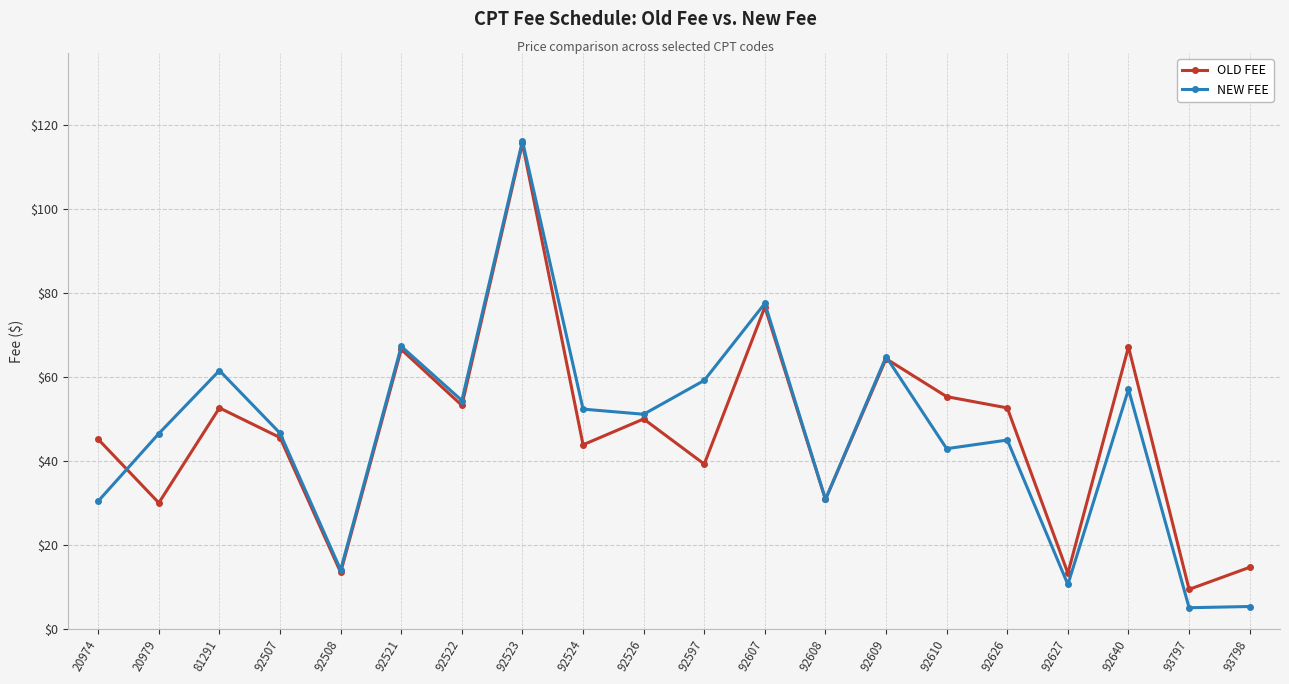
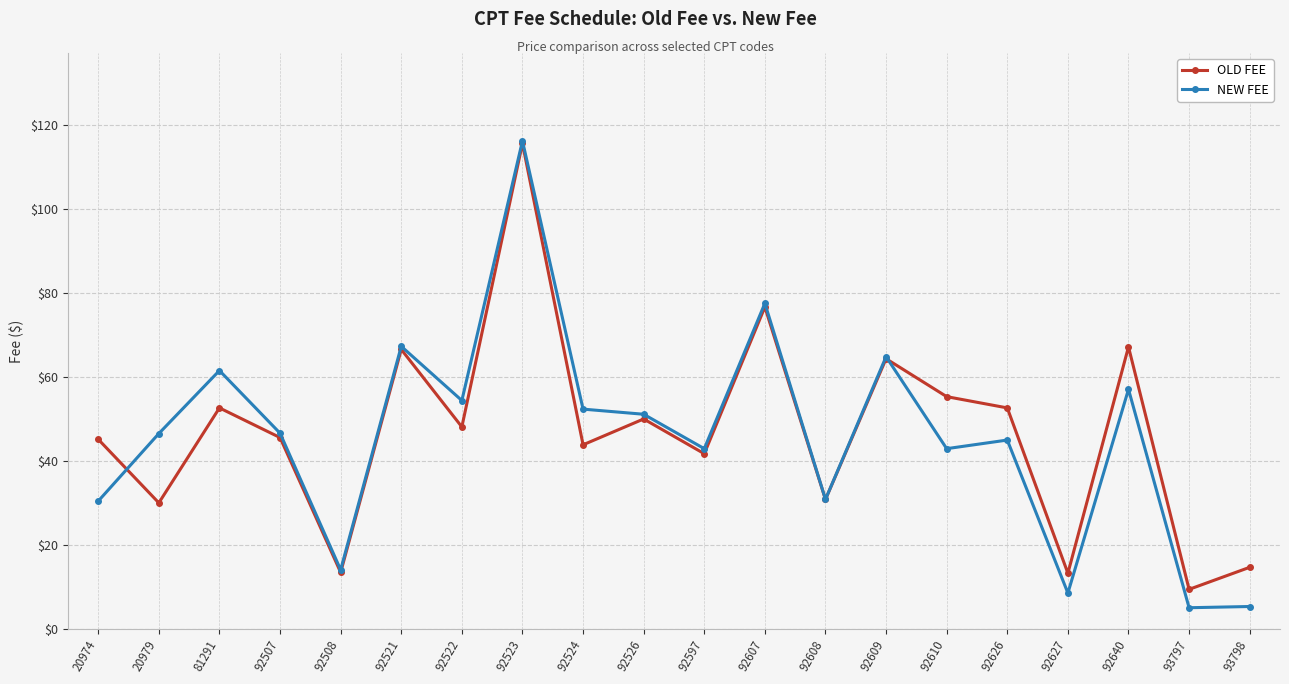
OLD FEE, 92522: $53 -> $48
OLD FEE, 92597: $39 -> $42
NEW FEE, 92597: $59 -> $43
NEW FEE, 92627: $11 -> $9
